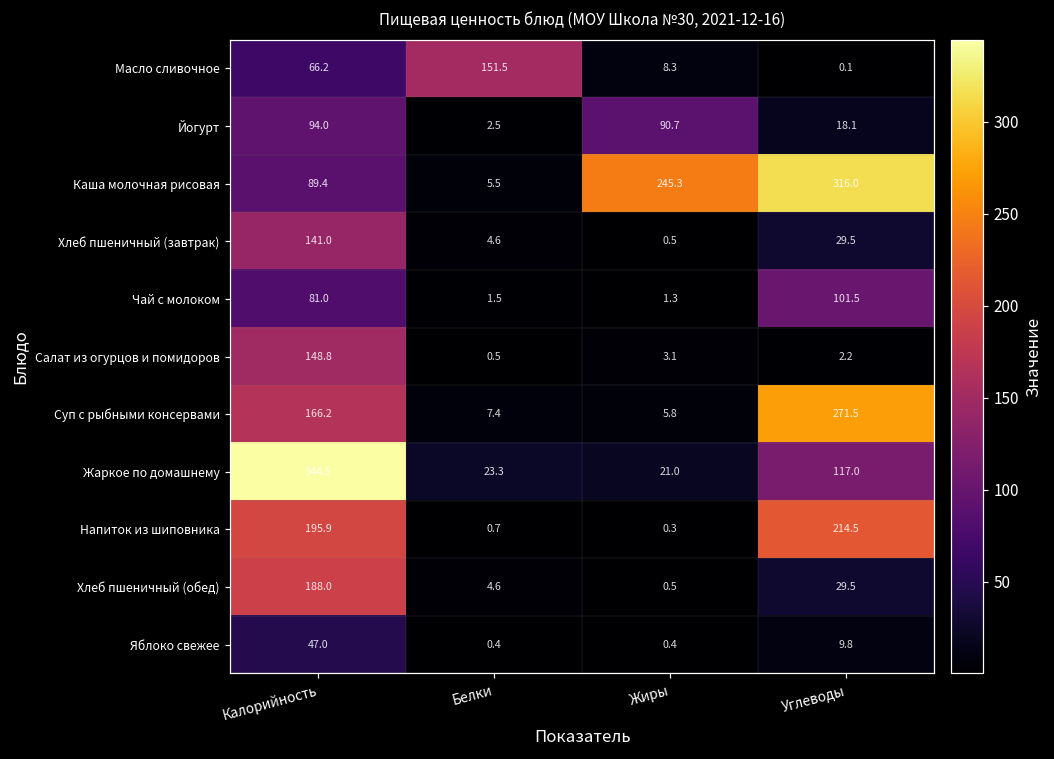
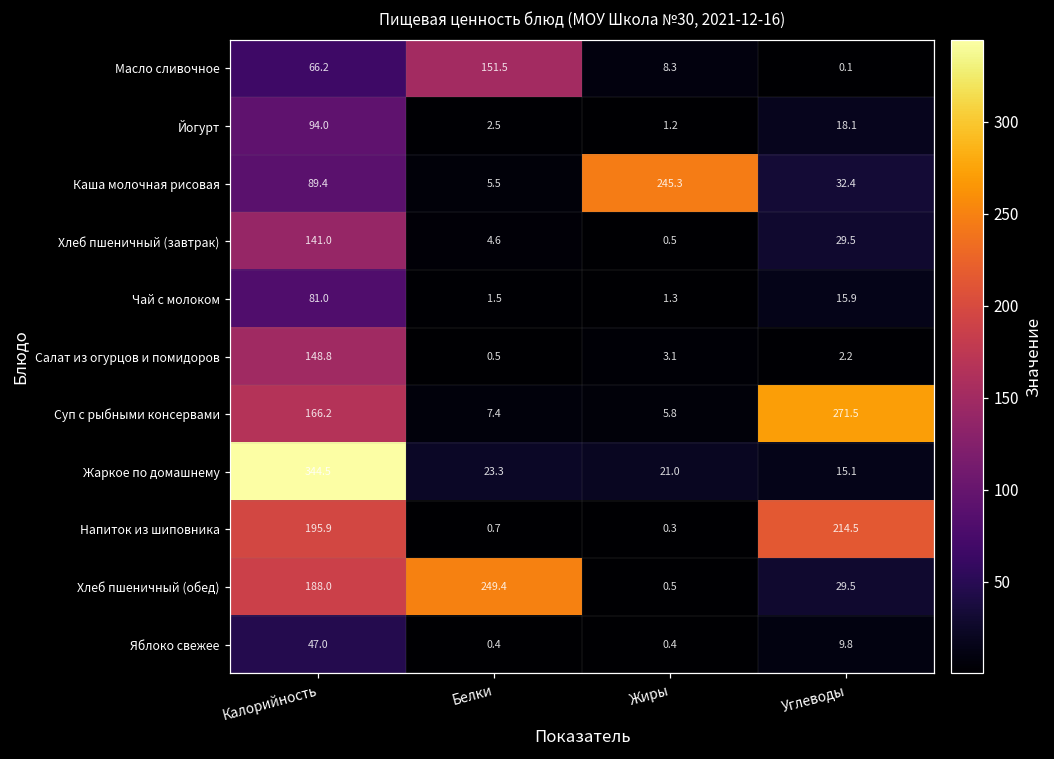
Йогурт, Жиры: 90.7 -> 1.2
Каша молочная рисовая, Углеводы: 316.0 -> 32.4
Чай с молоком, Углеводы: 101.5 -> 15.9
Жаркое по домашнему, Углеводы: 117.0 -> 15.1
Хлеб пшеничный (обед), Белки: 4.6 -> 249.4
